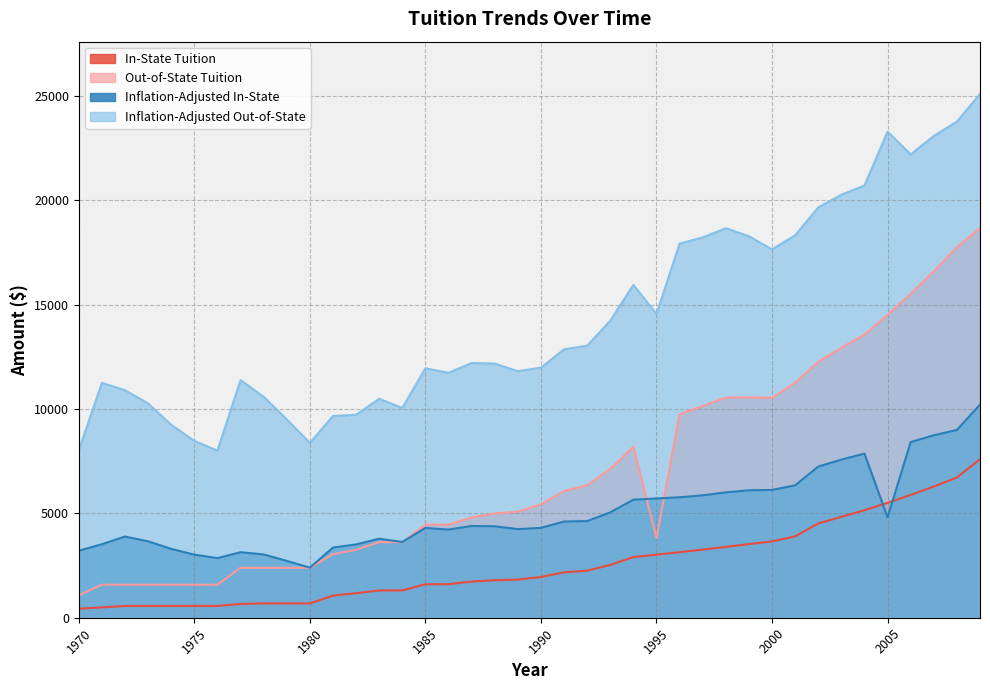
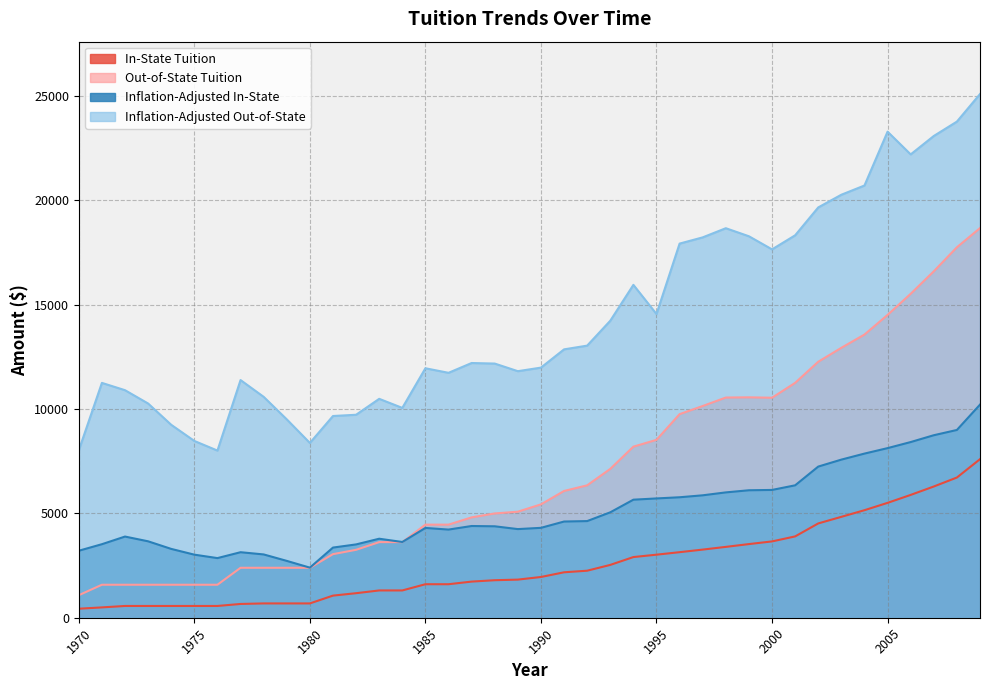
Out-of-State Tuition, 1995: 3800 -> 8500
Inflation-Adjusted In-State, 2005: 4800 -> 8100
